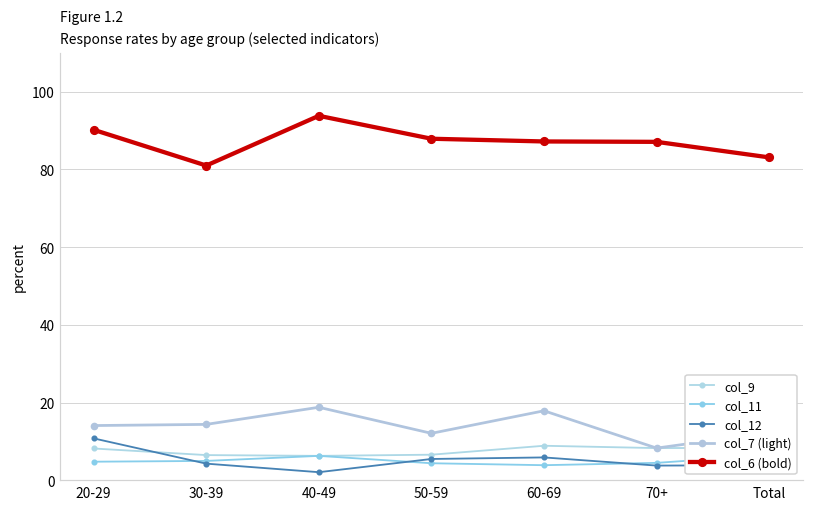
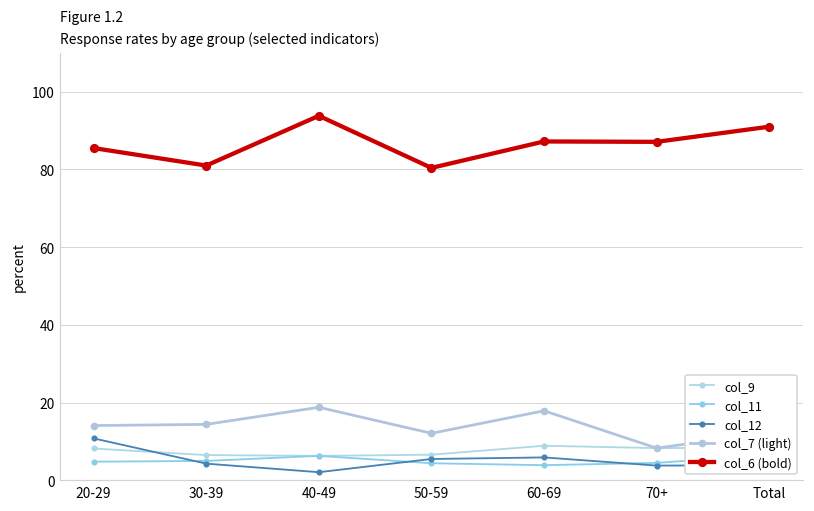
col_6 (bold), 20-29: 90 -> 86
col_6 (bold), 50-59: 88 -> 80
col_6 (bold), Total: 83 -> 91
